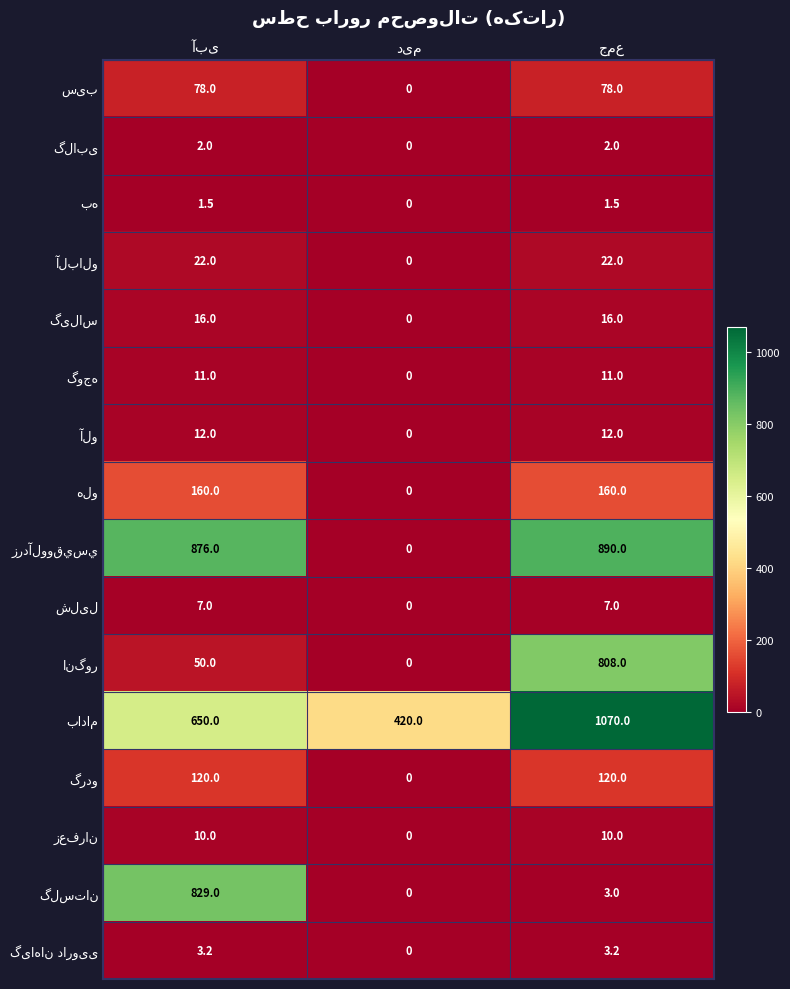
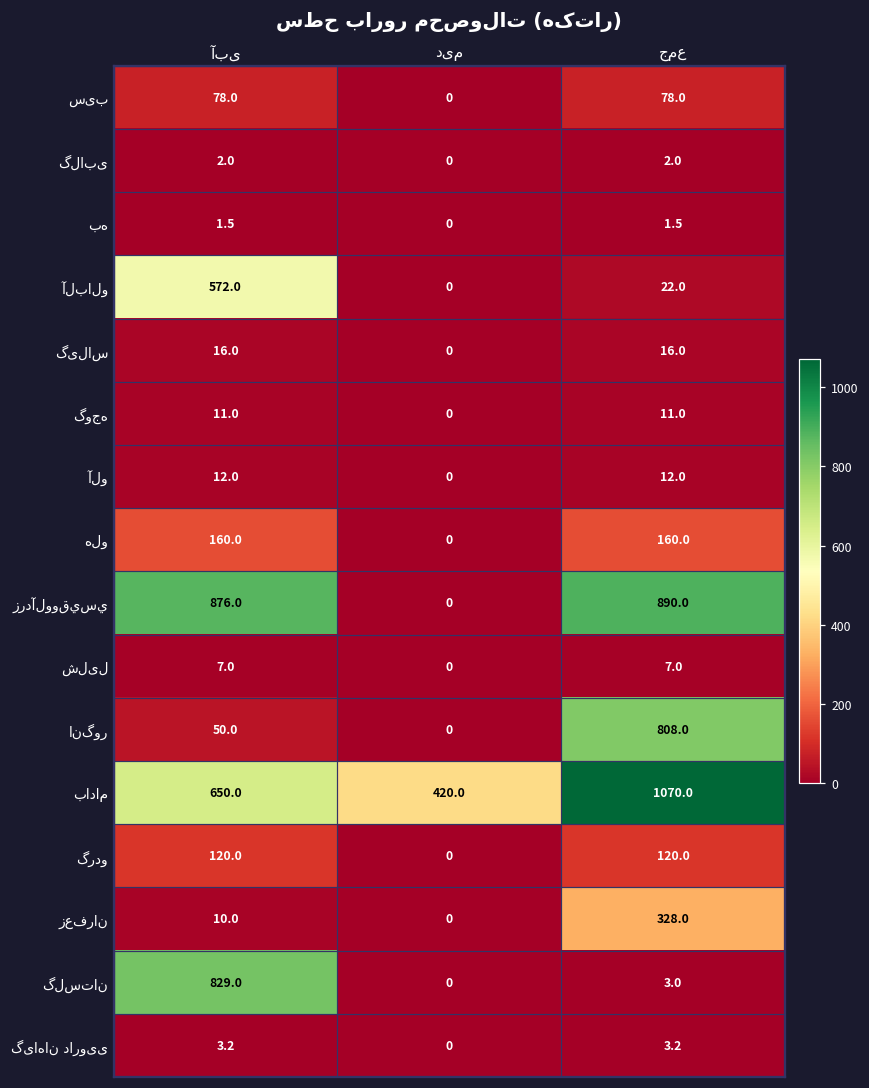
آلبالو, آبی: 22.0 -> 572.0
زعفران, جمع: 10.0 -> 328.0
